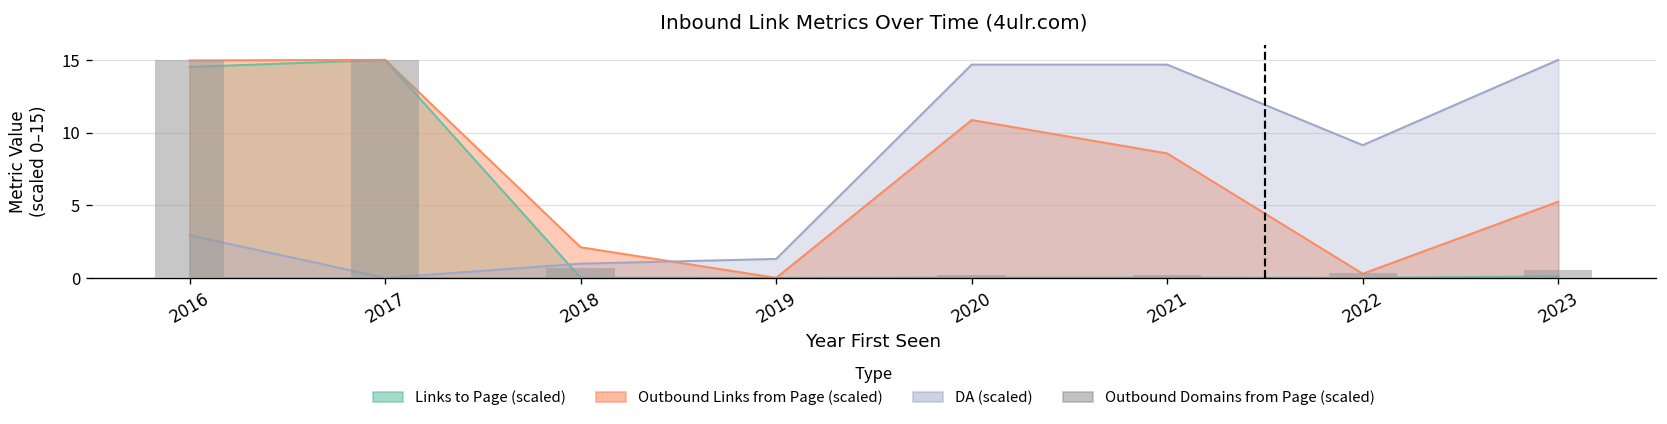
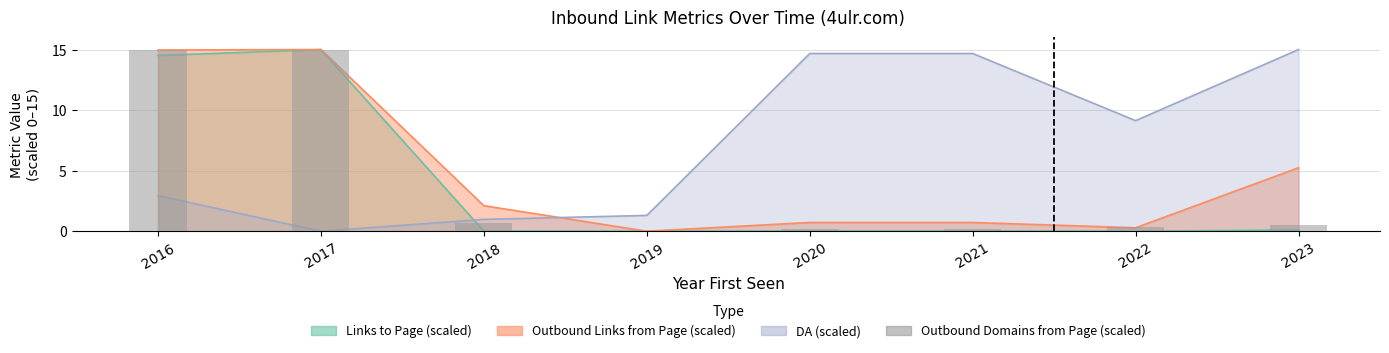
Outbound Links from Page (scaled), 2020: 10.9 -> 0.7
Outbound Links from Page (scaled), 2021: 8.6 -> 0.7
